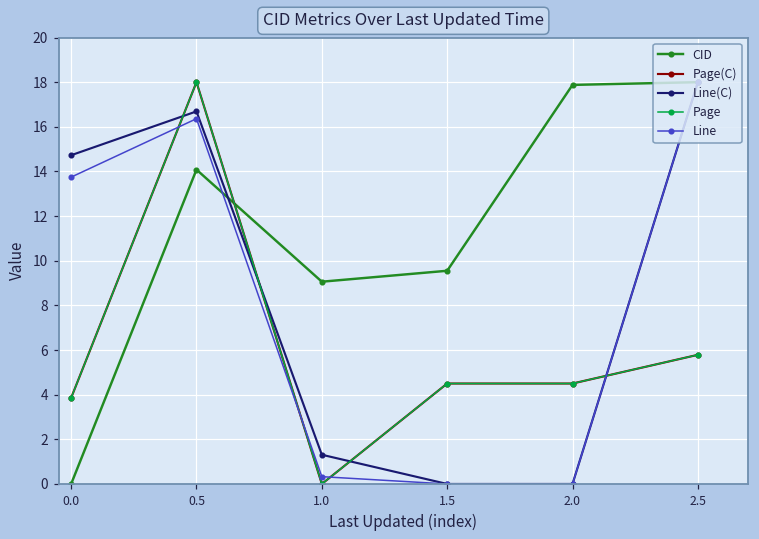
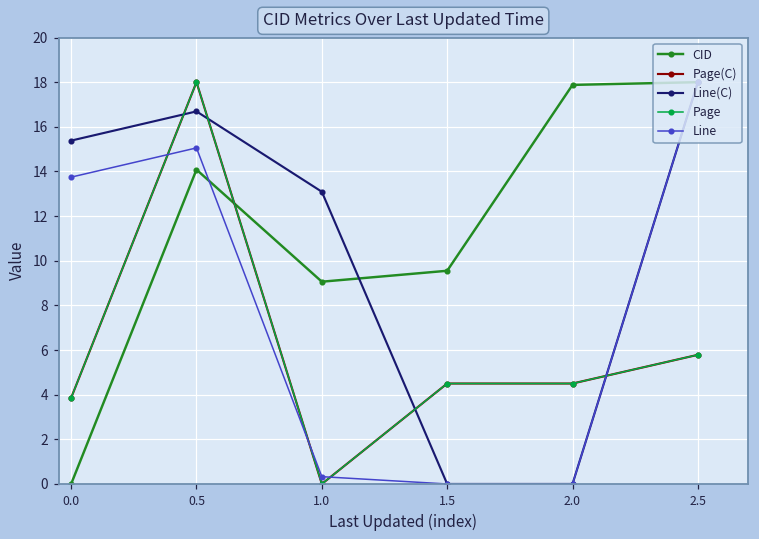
Line(C), 0.0: 14.7 -> 15.4
Line, 0.5: 16.4 -> 15.1
Line(C), 1.0: 1.3 -> 13.1
